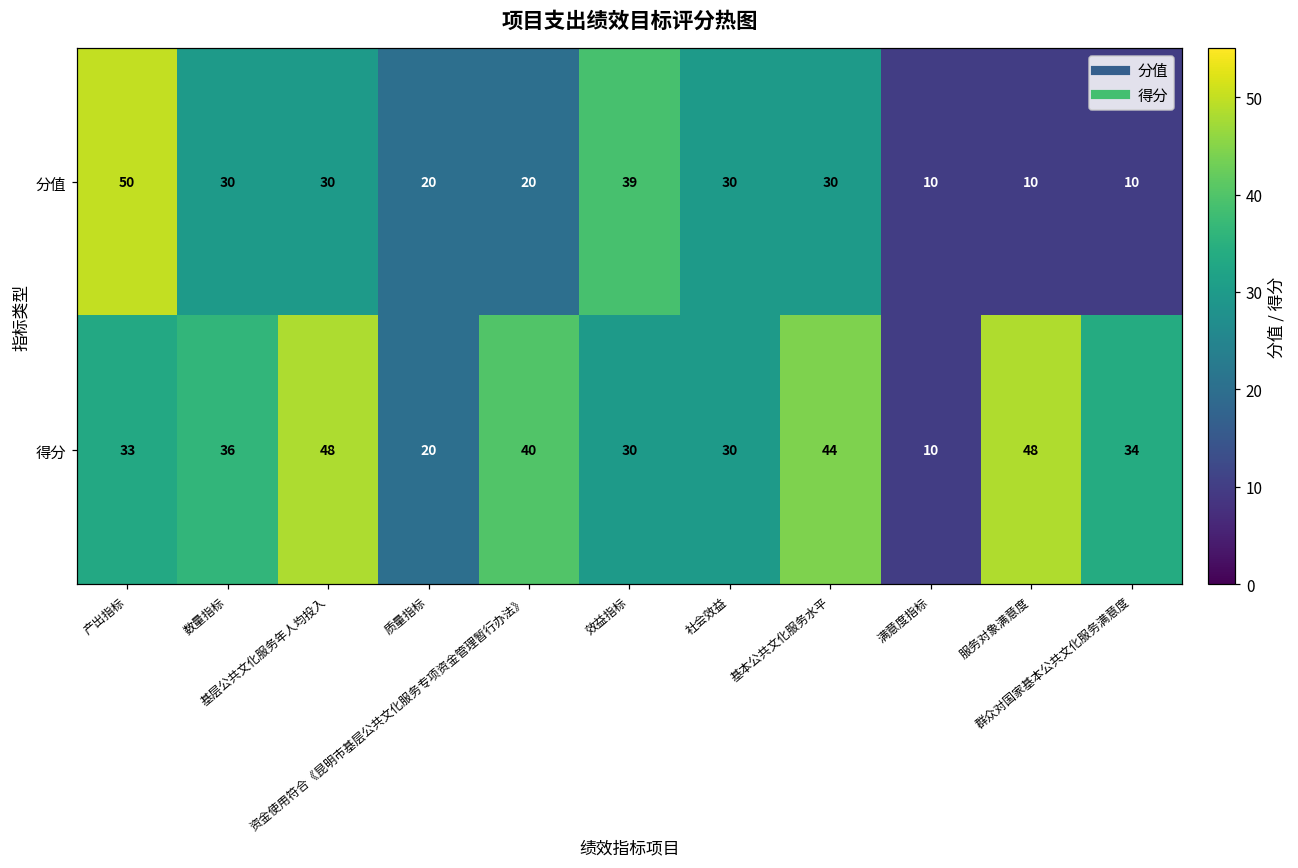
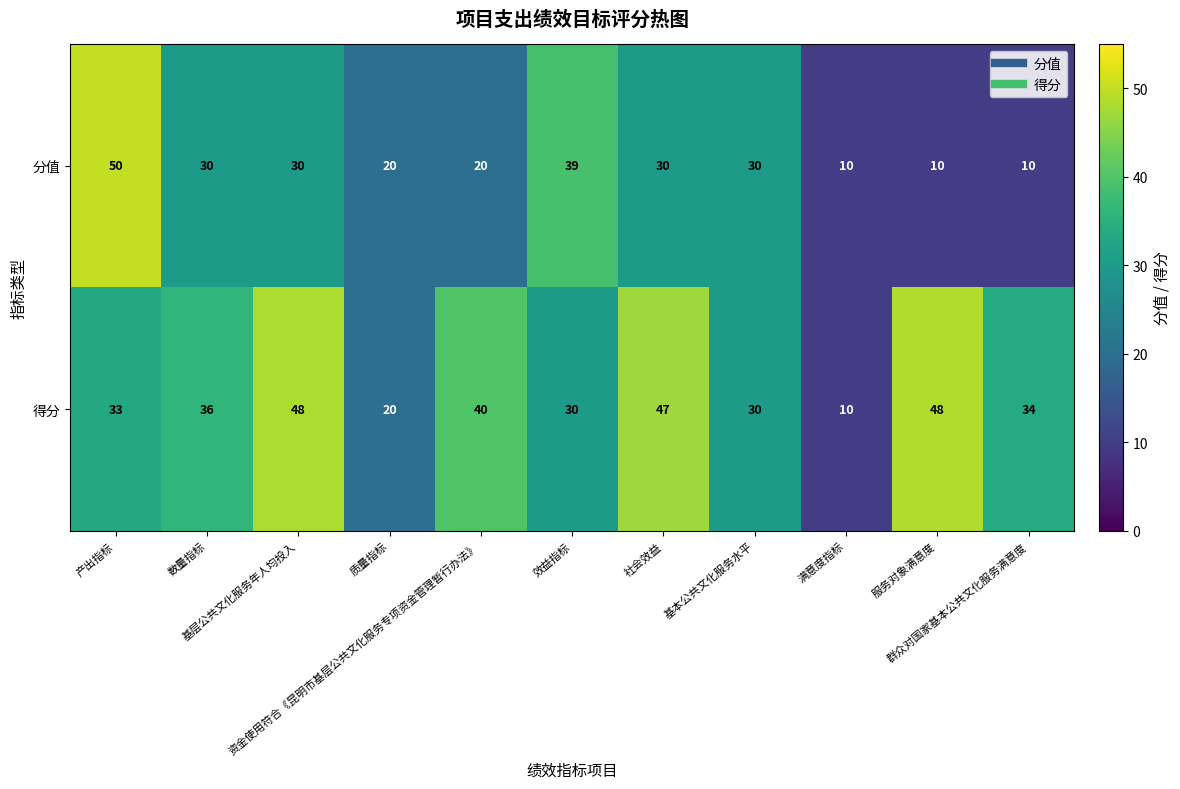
得分, 社会效益: 30 -> 47
得分, 基本公共文化服务水平: 44 -> 30
